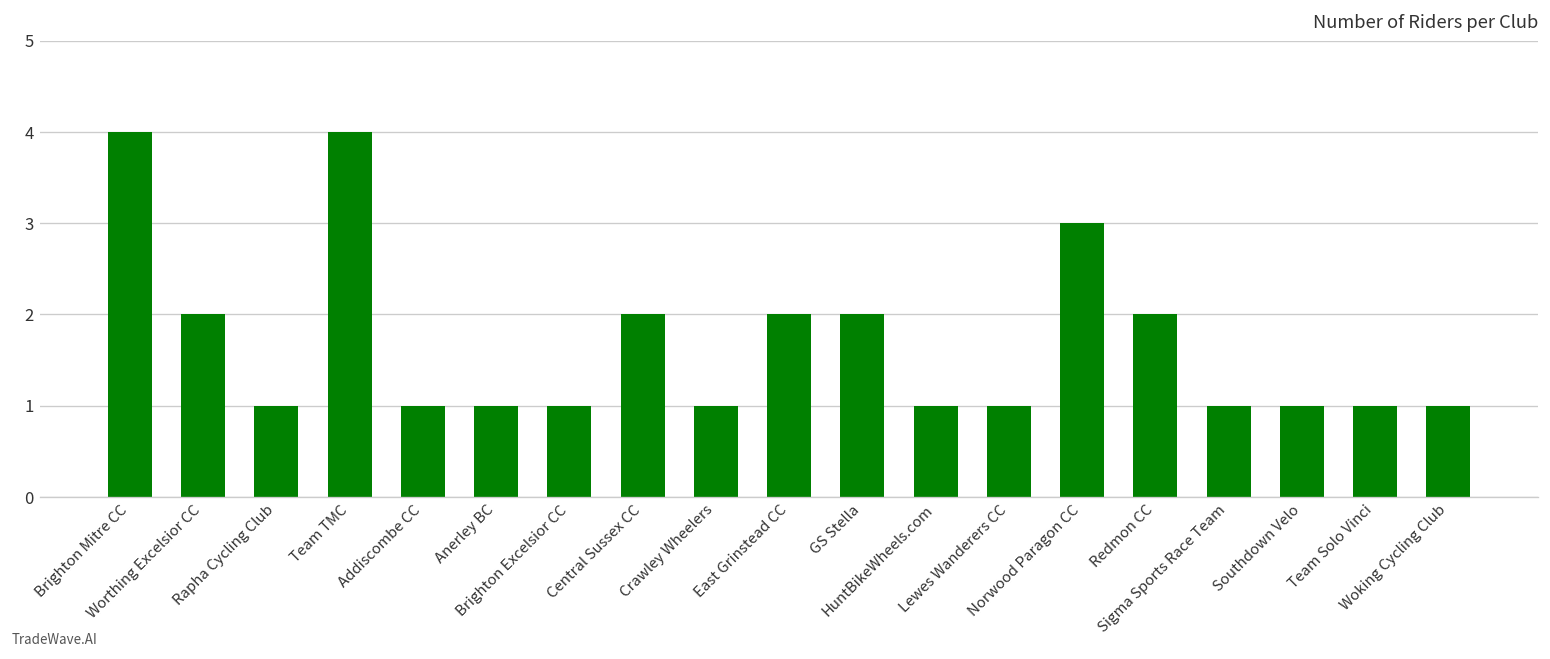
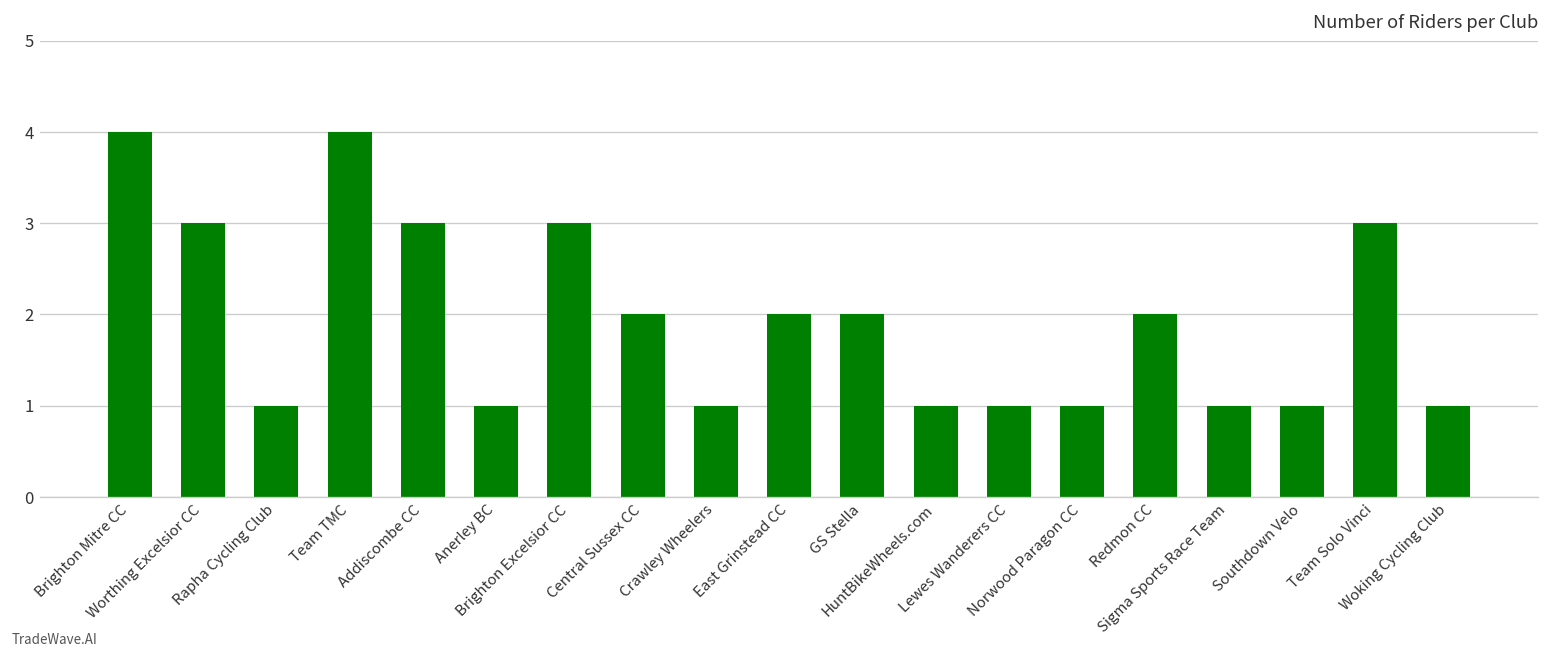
Worthing Excelsior CC: 2 -> 3
Addiscombe CC: 1 -> 3
Brighton Excelsior CC: 1 -> 3
Norwood Paragon CC: 3 -> 1
Team Solo Vinci: 1 -> 3
